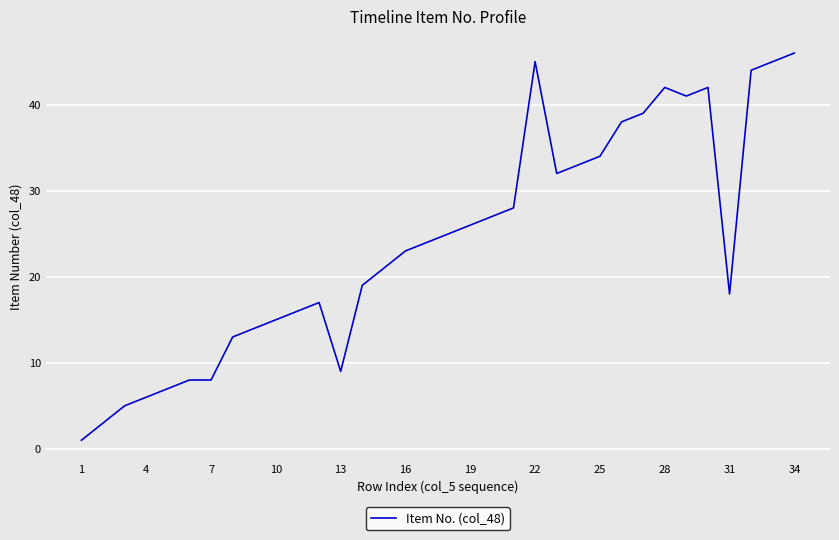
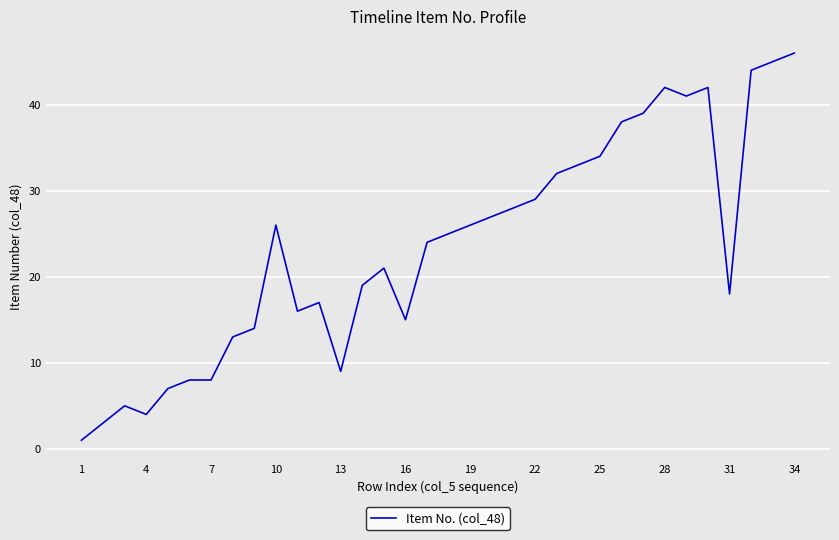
4: 6 -> 4
10: 15 -> 26
16: 23 -> 15
22: 45 -> 29
